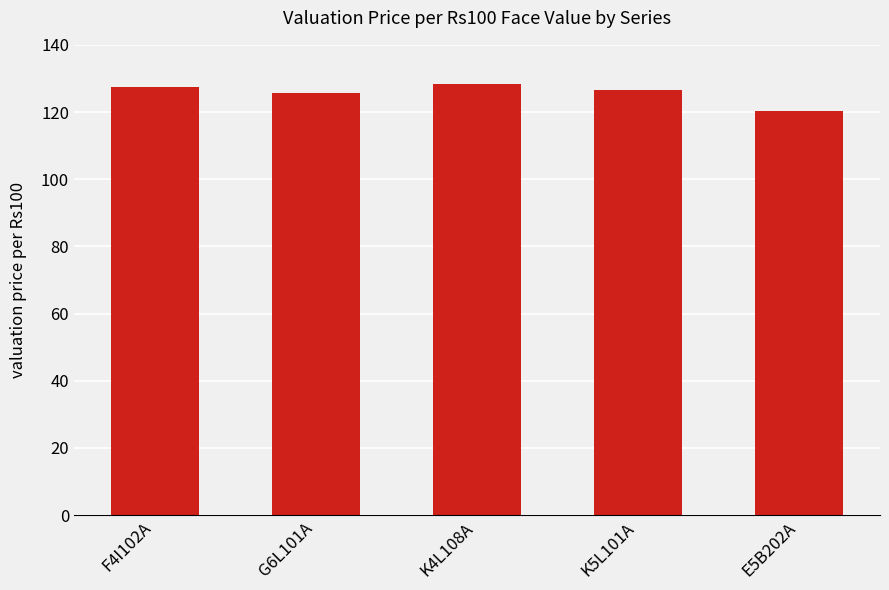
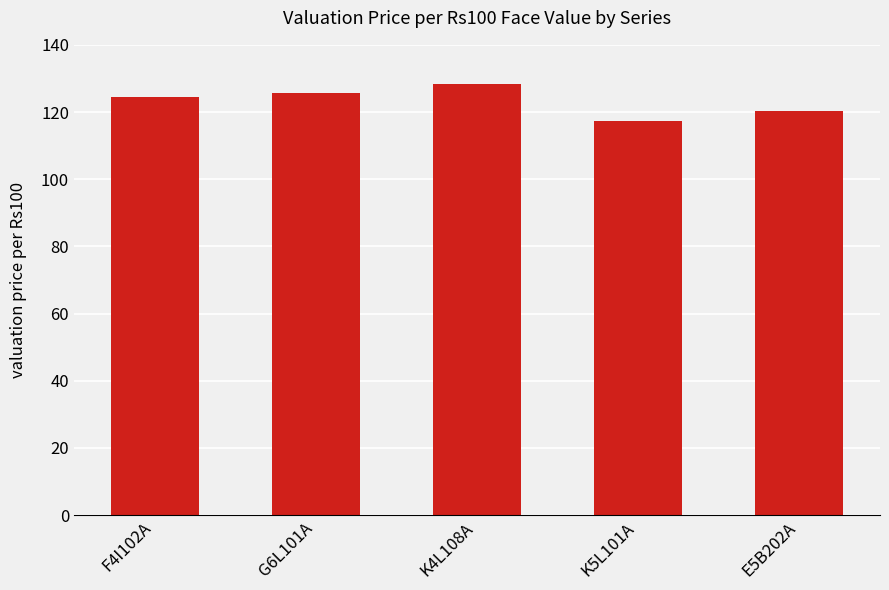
F4I102A: 127 -> 124
K5L101A: 127 -> 117
